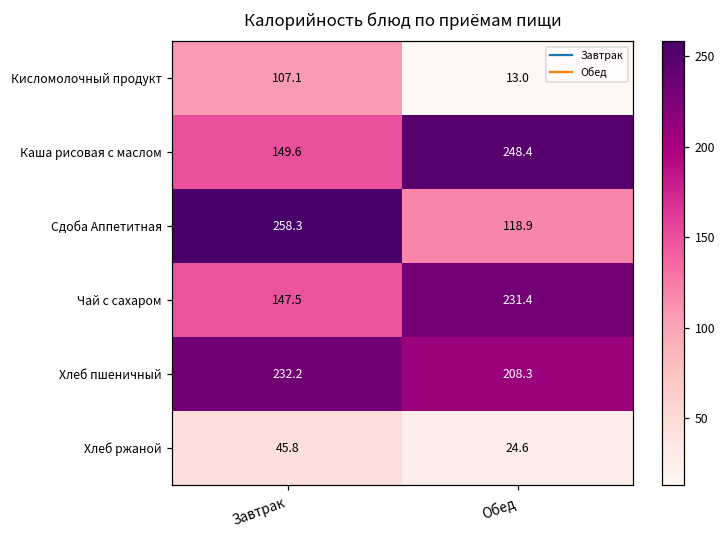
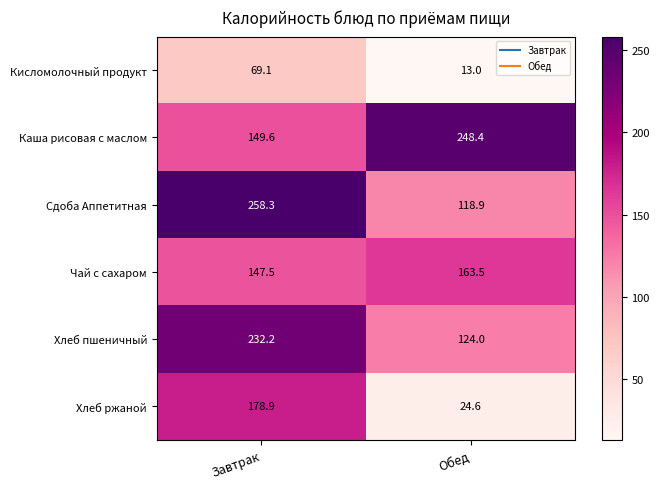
Кисломолочный продукт, Завтрак: 107.1 -> 69.1
Чай с сахаром, Обед: 231.4 -> 163.5
Хлеб пшеничный, Обед: 208.3 -> 124.0
Хлеб ржаной, Завтрак: 45.8 -> 178.9
